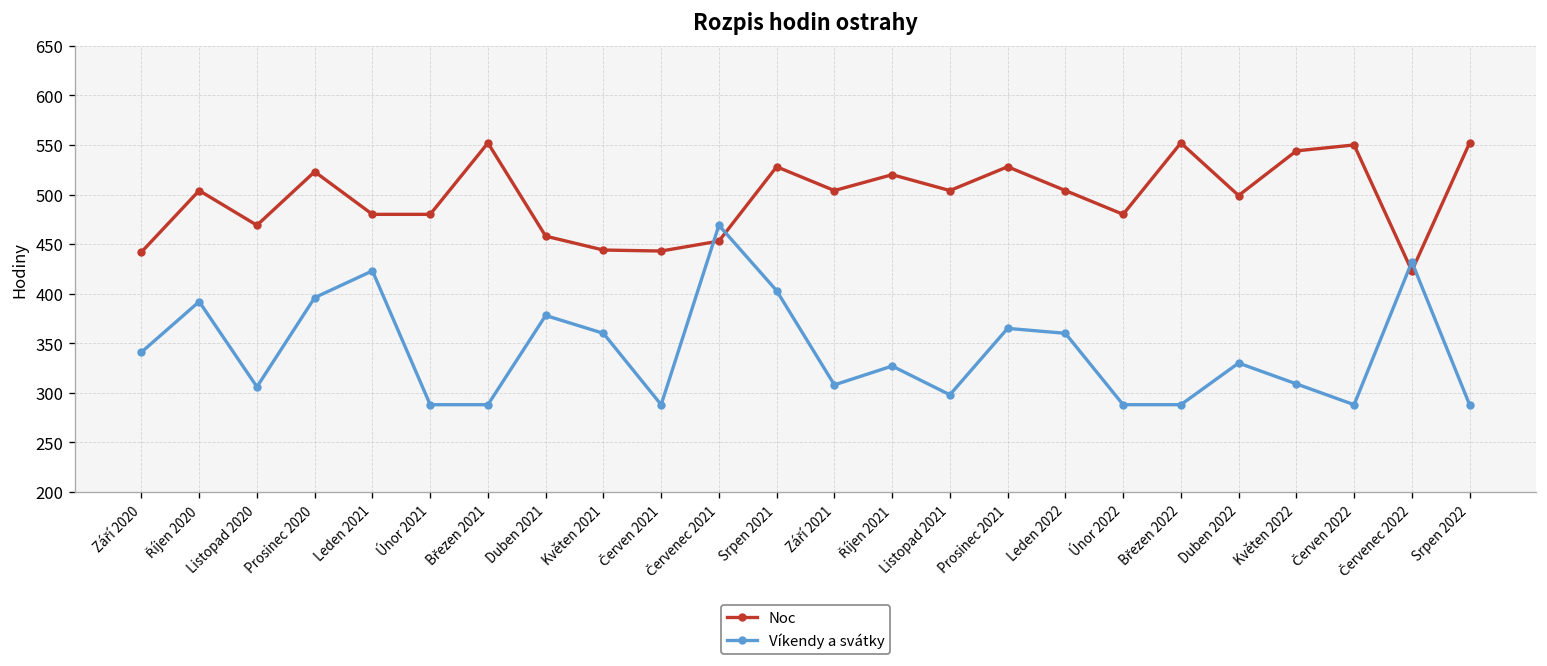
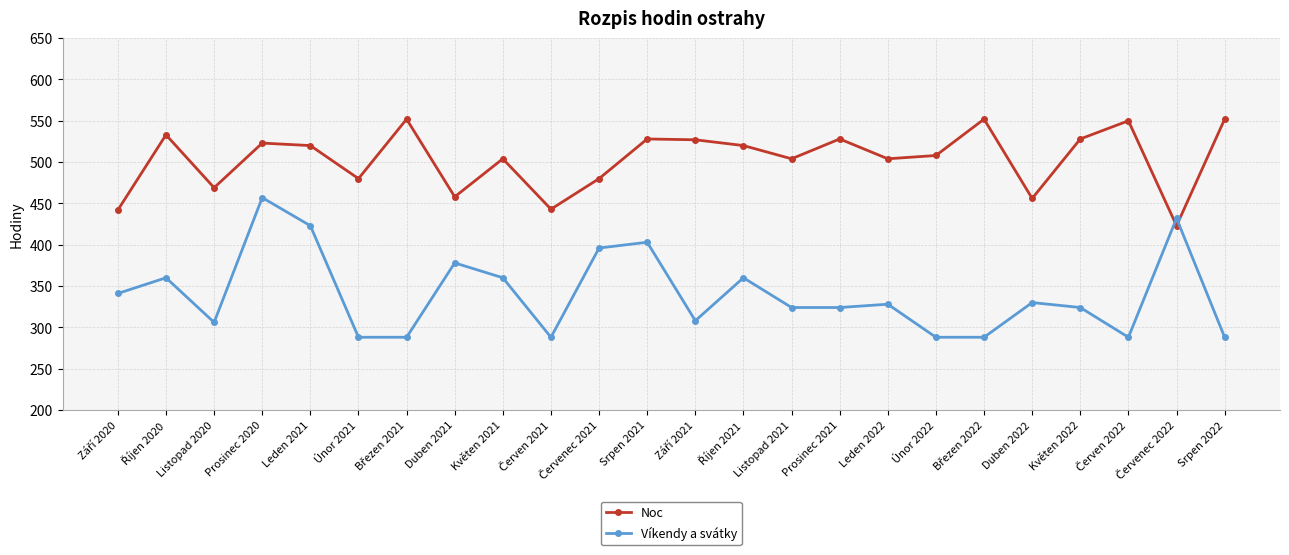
Noc, Říjen 2020: 500 -> 530
Víkendy a svátky, Říjen 2020: 390 -> 360
Víkendy a svátky, Prosinec 2020: 400 -> 460
Noc, Leden 2021: 480 -> 520
Noc, Květen 2021: 440 -> 500
Noc, Červenec 2021: 450 -> 480
Víkendy a svátky, Červenec 2021: 470 -> 400
Noc, Září 2021: 500 -> 530
Víkendy a svátky, Říjen 2021: 330 -> 360
Víkendy a svátky, Listopad 2021: 300 -> 320
Víkendy a svátky, Prosinec 2021: 370 -> 320
Víkendy a svátky, Leden 2022: 360 -> 330
Noc, Únor 2022: 480 -> 510
Noc, Duben 2022: 500 -> 460
Noc, Květen 2022: 540 -> 530
Víkendy a svátky, Květen 2022: 310 -> 320
